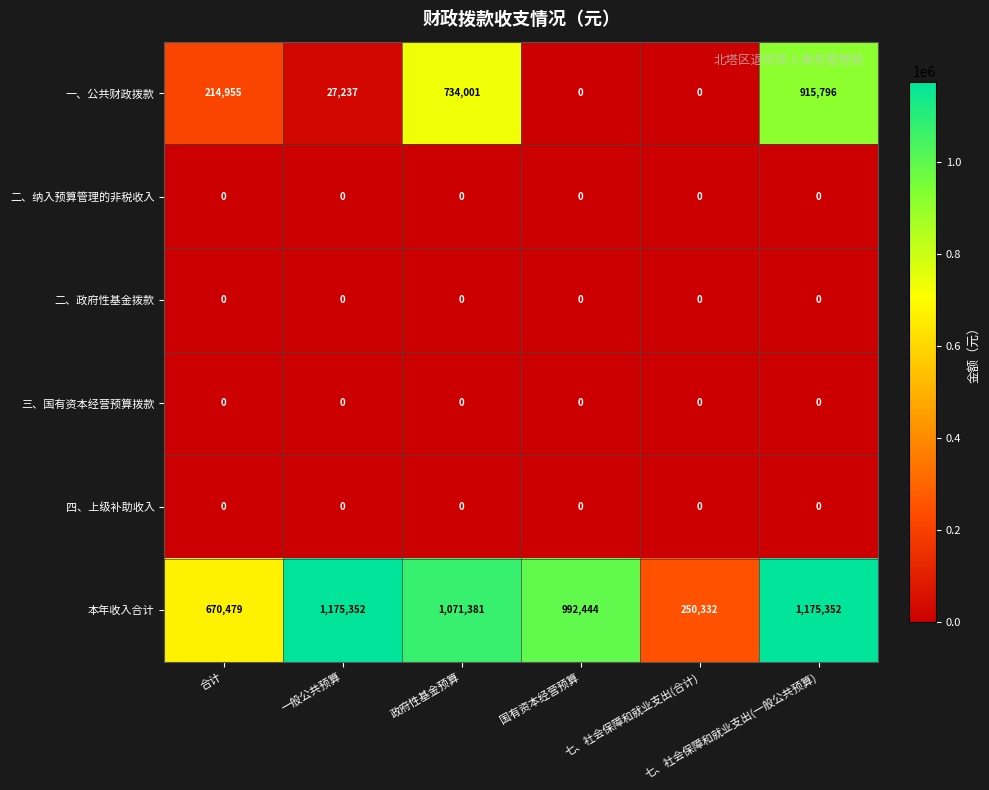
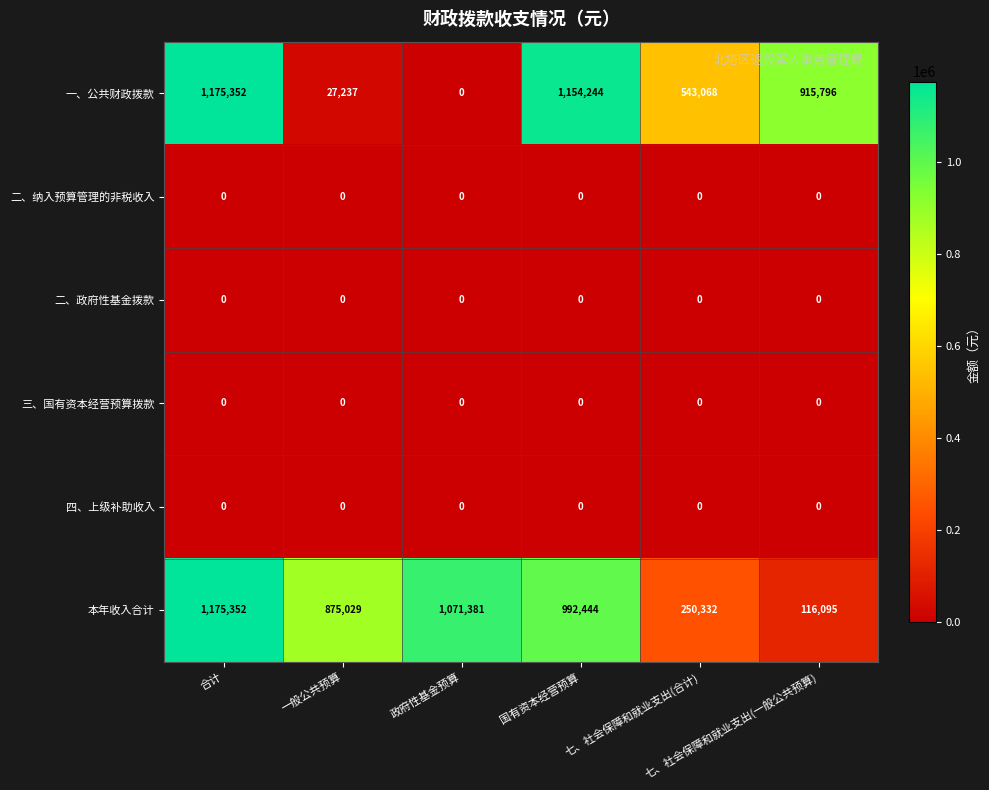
一、公共财政拨款, 合计: 214,955 -> 1,175,352
一、公共财政拨款, 政府性基金预算: 734,001 -> 0
一、公共财政拨款, 国有资本经营预算: 0 -> 1,154,244
一、公共财政拨款, 七、社会保障和就业支出(合计): 0 -> 543,068
本年收入合计, 合计: 670,479 -> 1,175,352
本年收入合计, 一般公共预算: 1,175,352 -> 875,029
本年收入合计, 七、社会保障和就业支出(一般公共预算): 1,175,352 -> 116,095
